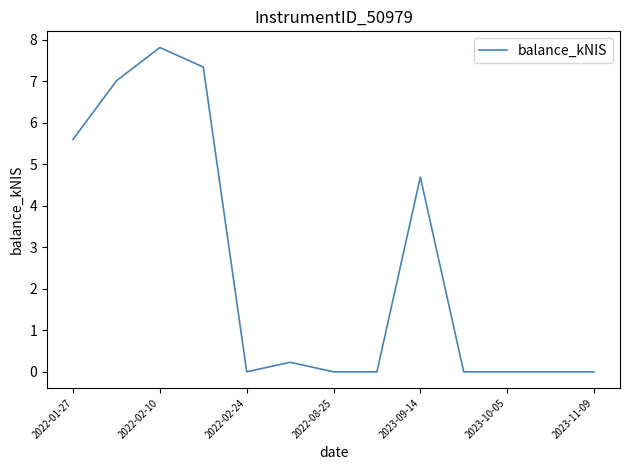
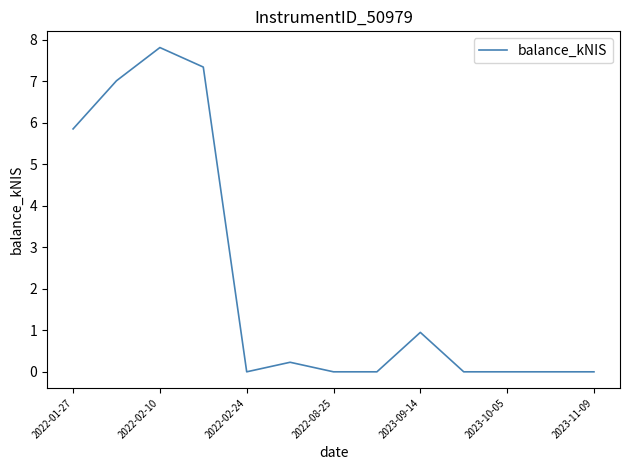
2022-01-27: 5.6 -> 5.9
2023-09-14: 4.7 -> 1.0
